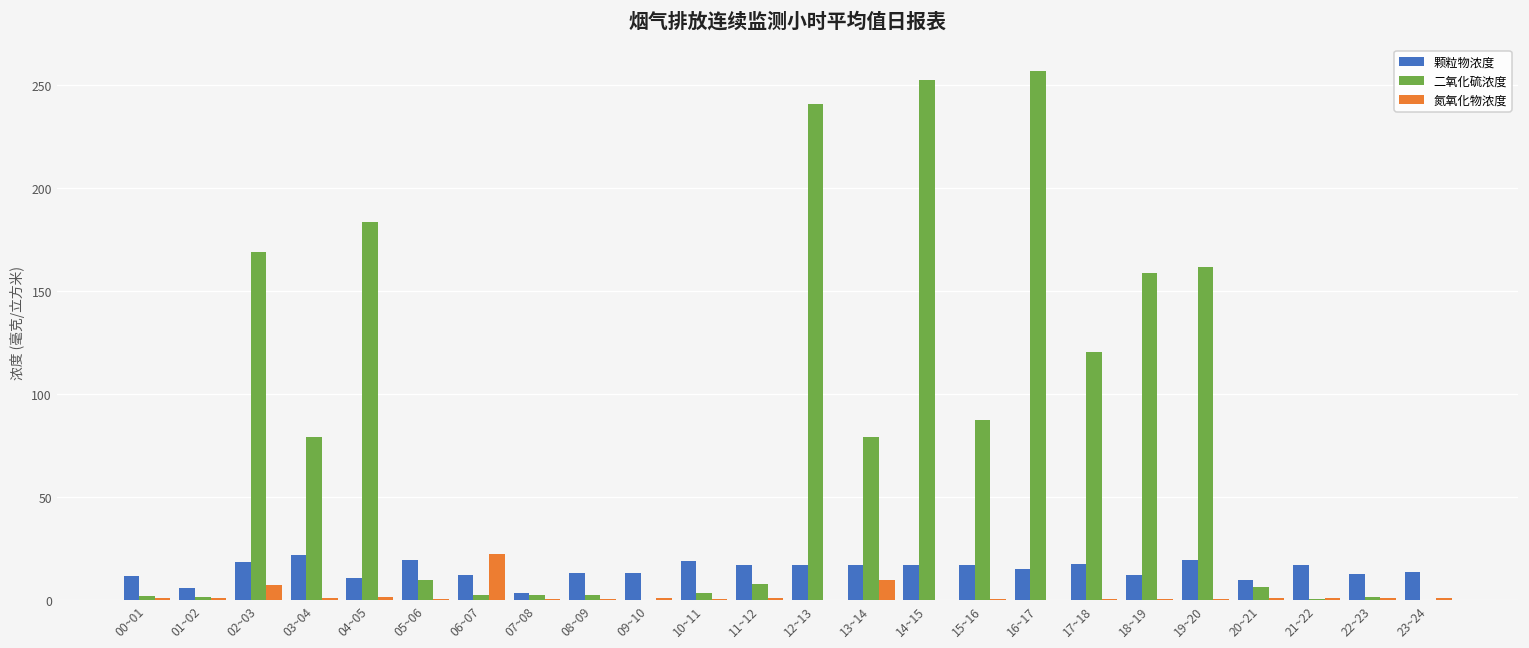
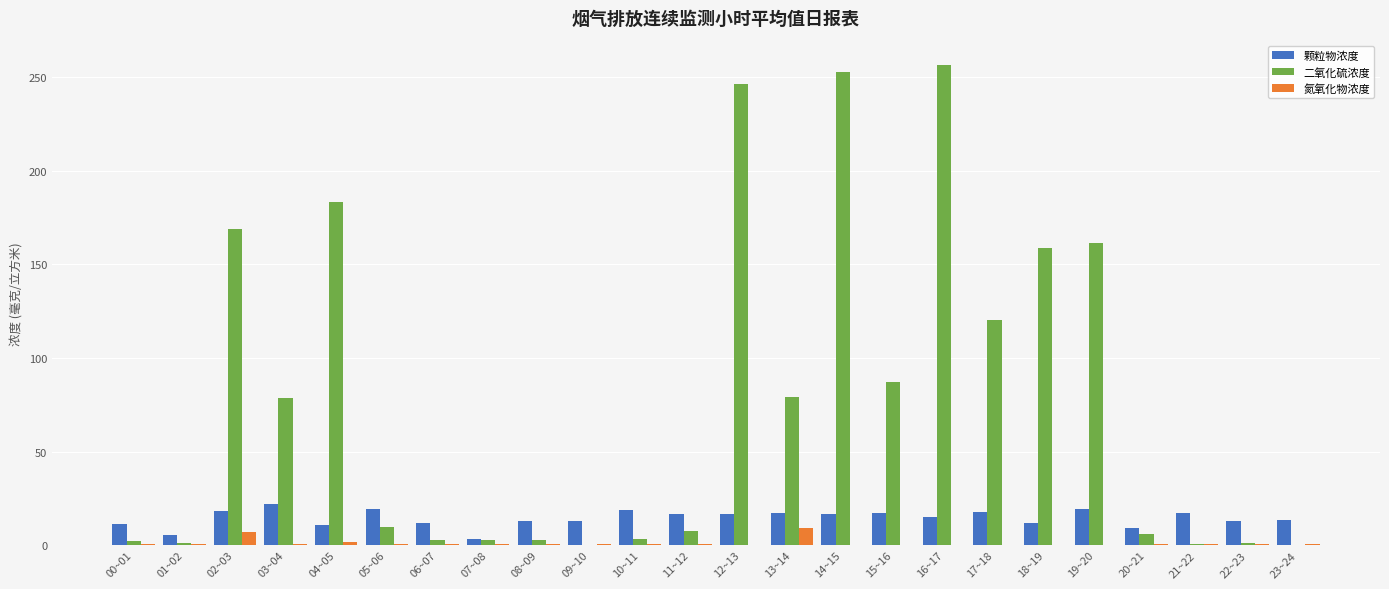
氮氧化物浓度, 06~07: 22 -> 1
二氧化硫浓度, 12~13: 241 -> 246
